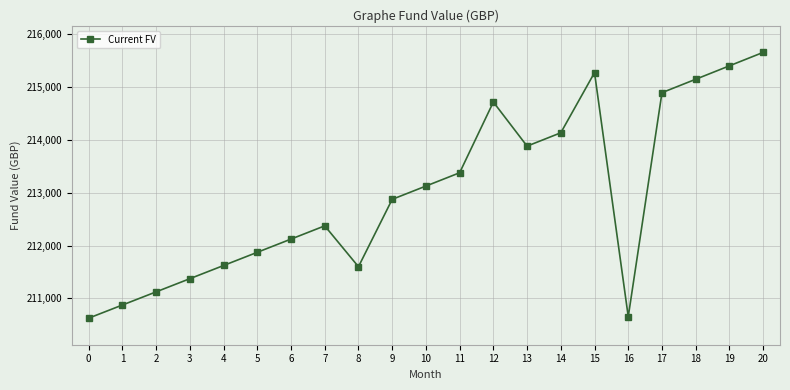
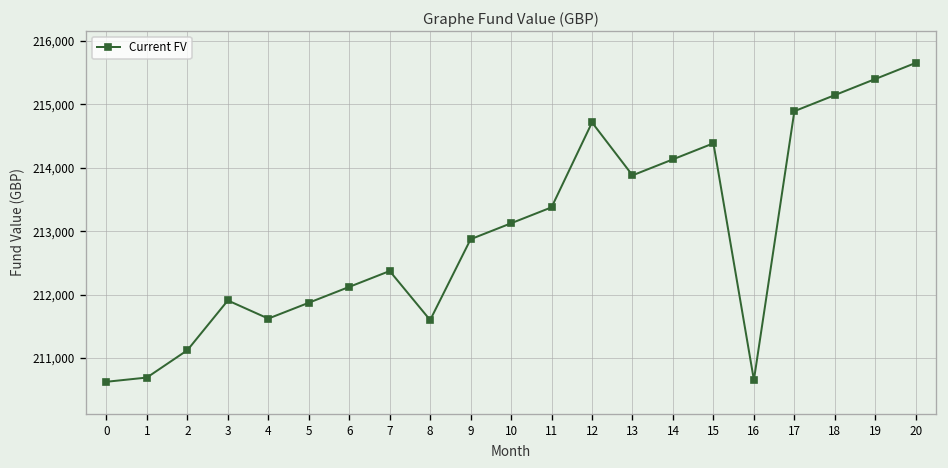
1: 210,900 -> 210,700
3: 211,400 -> 211,900
15: 215,300 -> 214,400
